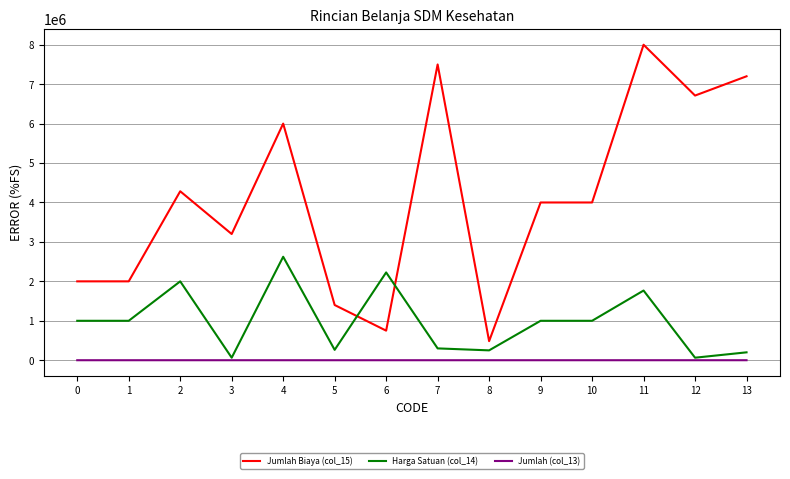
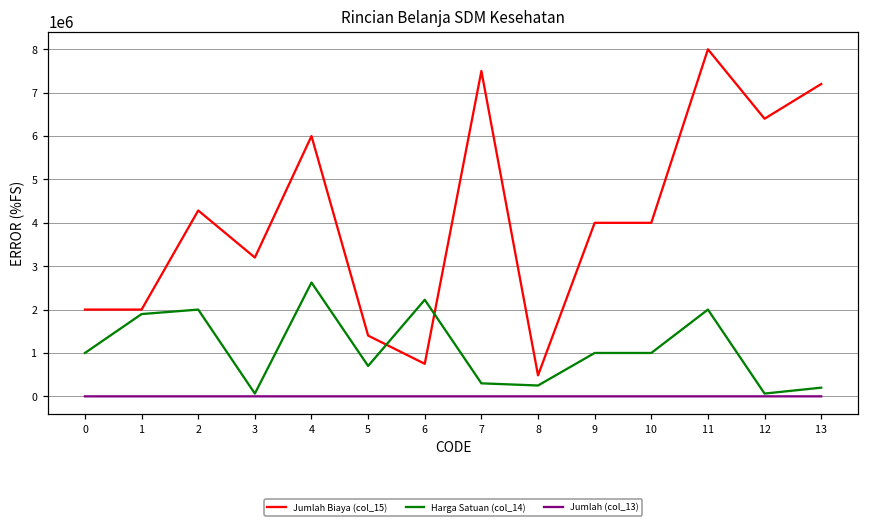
Harga Satuan (col_14), 1: 1000000 -> 1900000
Harga Satuan (col_14), 5: 300000 -> 700000
Harga Satuan (col_14), 11: 1800000 -> 2000000
Jumlah Biaya (col_15), 12: 6700000 -> 6400000
